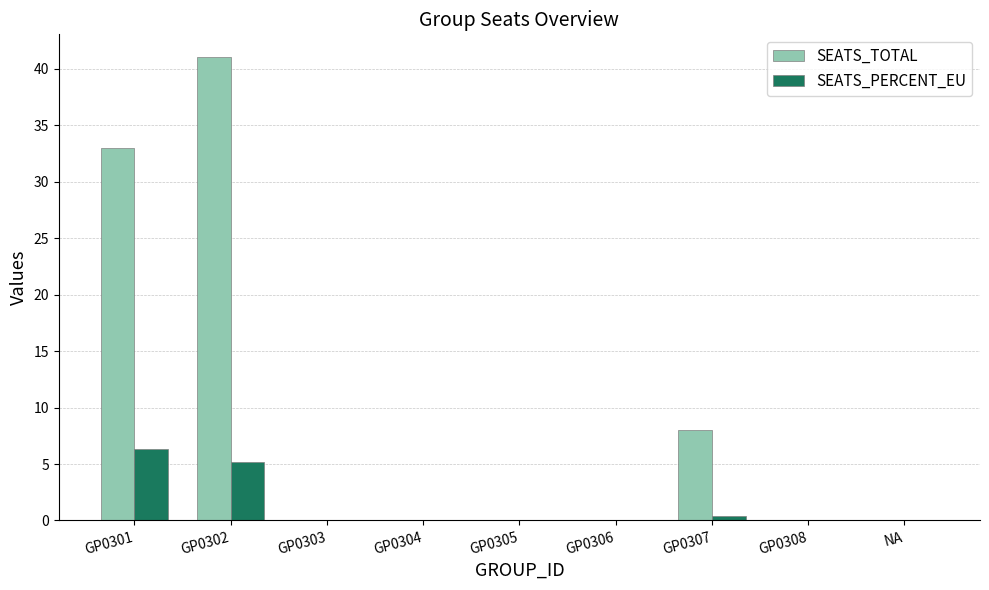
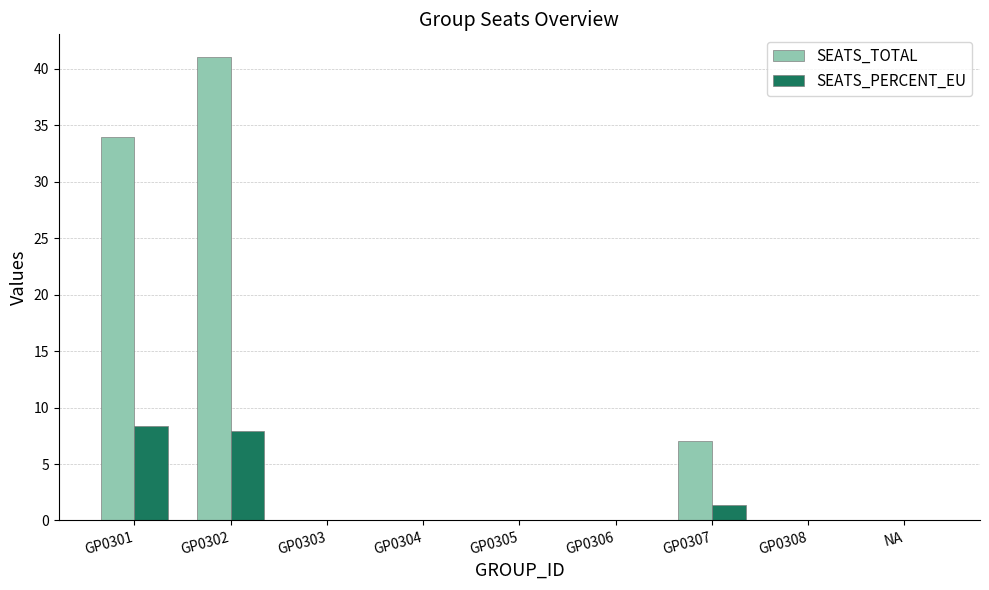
SEATS_TOTAL, GP0301: 33 -> 34
SEATS_PERCENT_EU, GP0301: 6.4 -> 8.4
SEATS_PERCENT_EU, GP0302: 5.2 -> 7.9
SEATS_TOTAL, GP0307: 8 -> 7
SEATS_PERCENT_EU, GP0307: 0.4 -> 1.4
